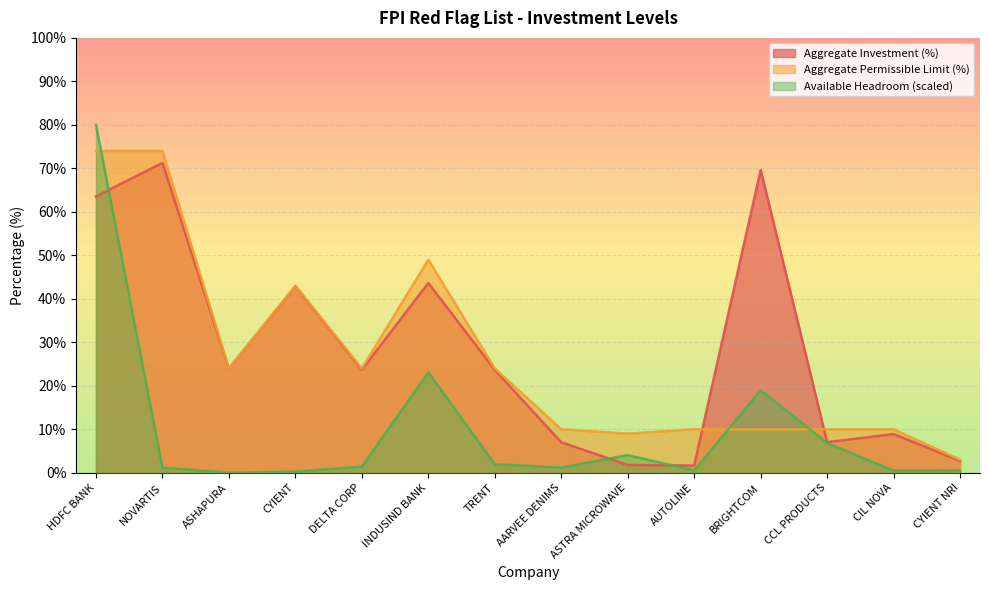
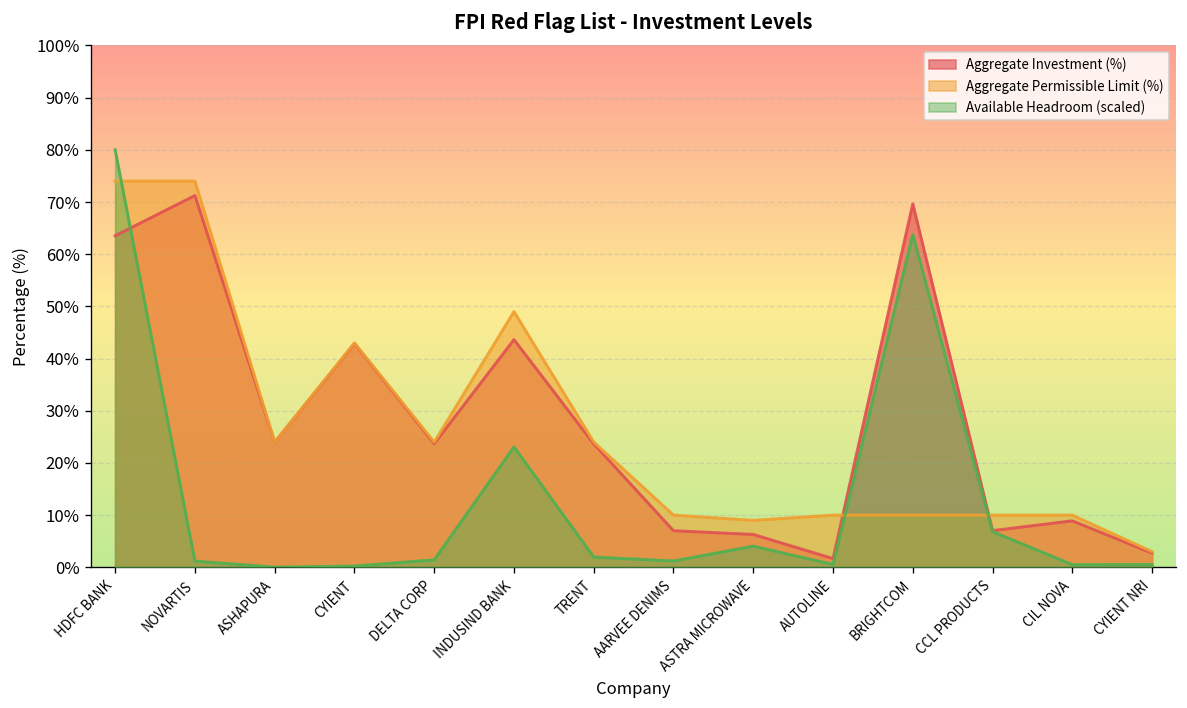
Aggregate Investment (%), ASTRA MICROWAVE: 2% -> 6%
Available Headroom (scaled), BRIGHTCOM: 19% -> 64%
